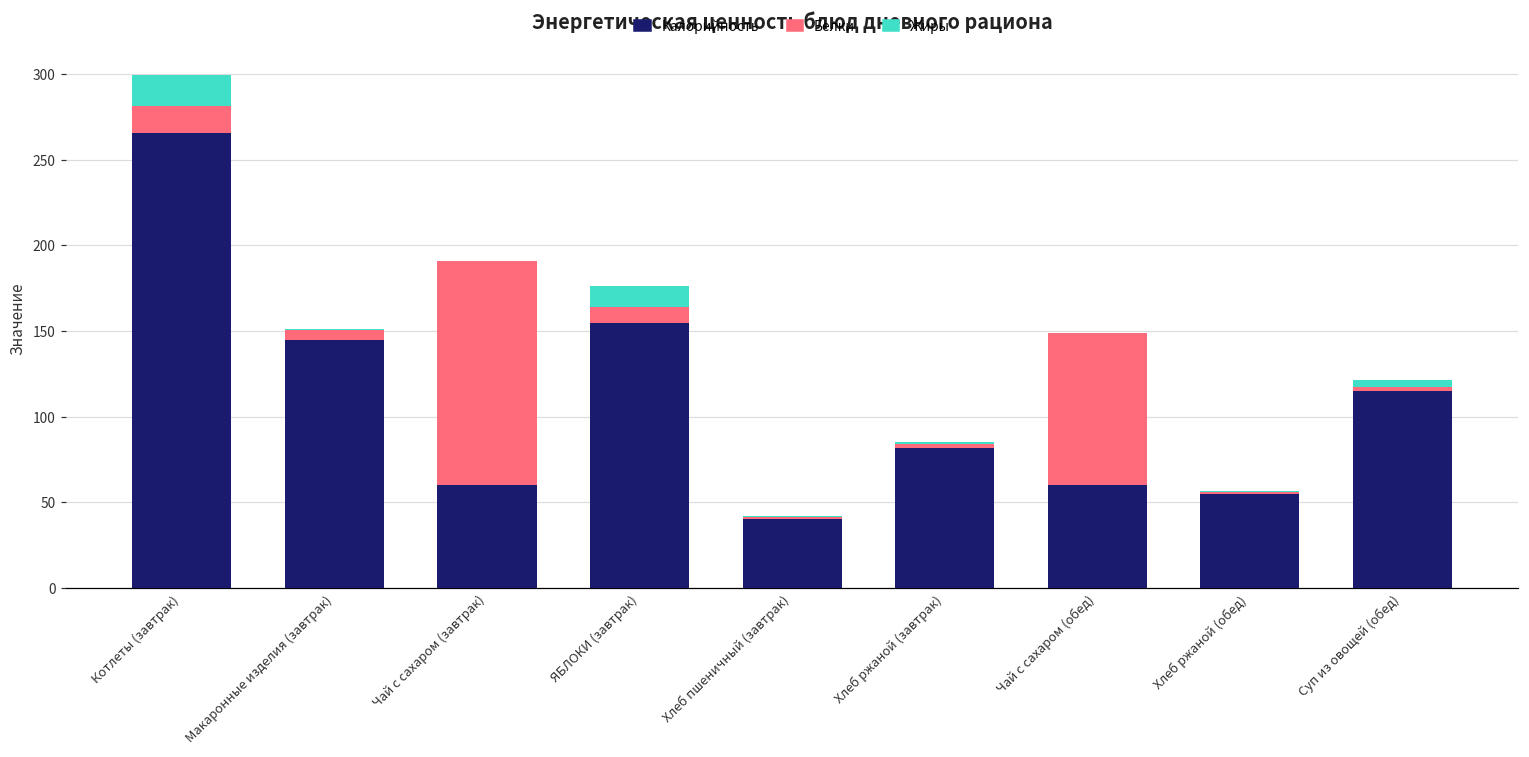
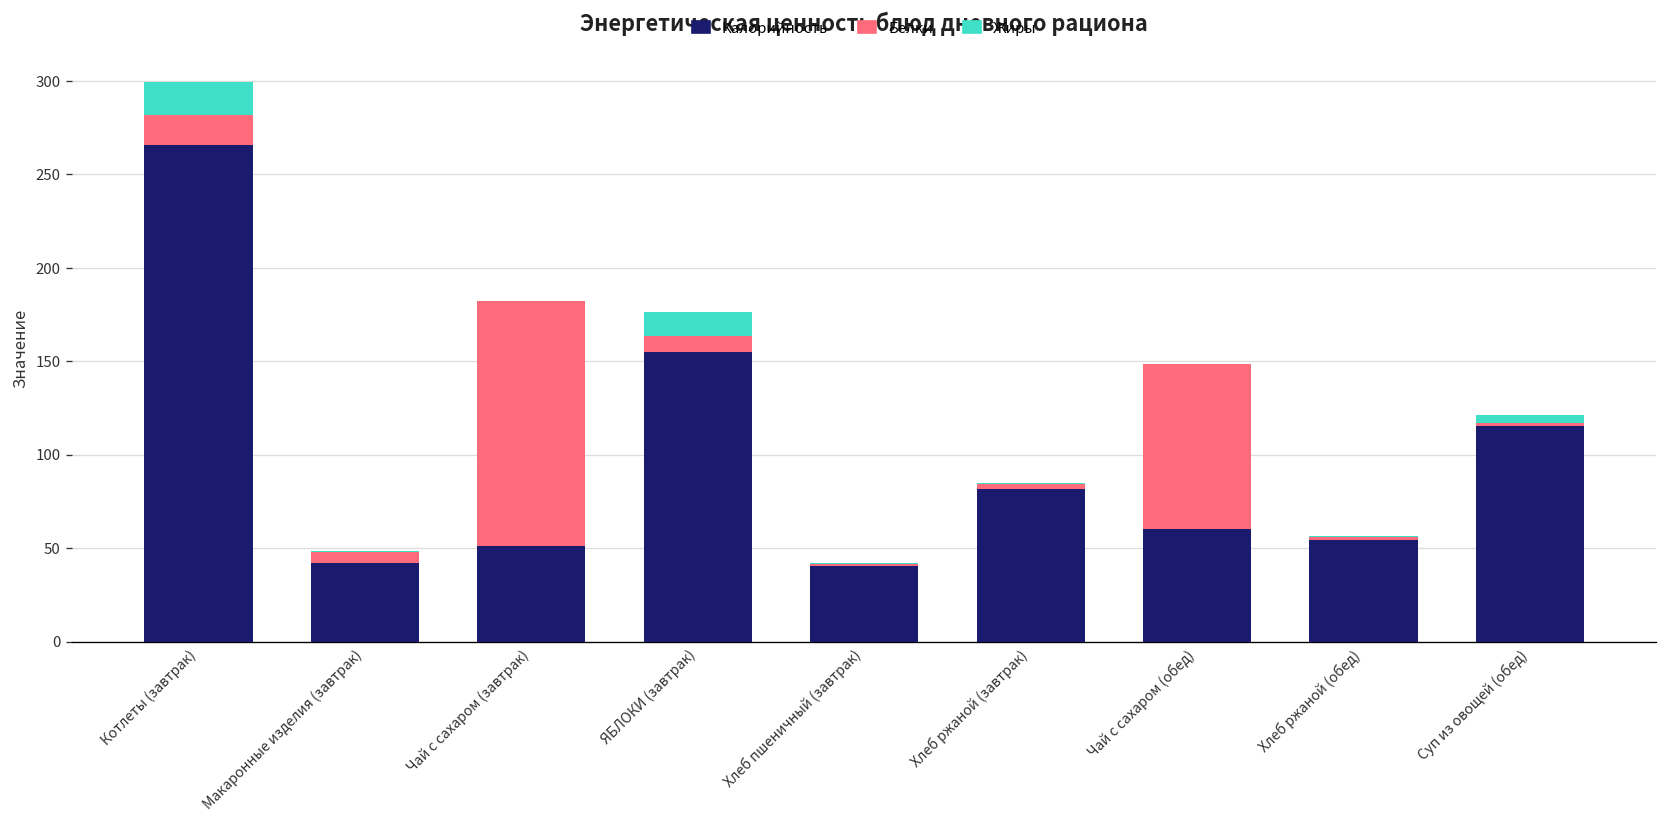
Калорийность, Макаронные изделия (завтрак): 145 -> 42
Калорийность, Чай с сахаром (завтрак): 60 -> 51
